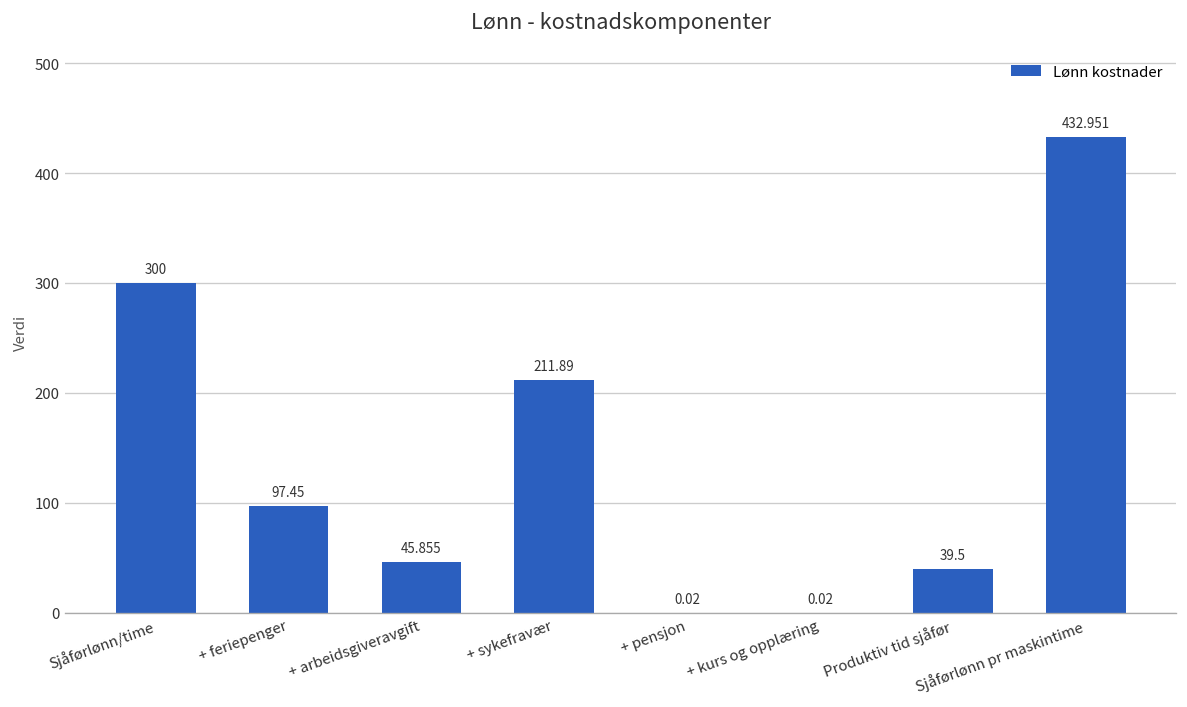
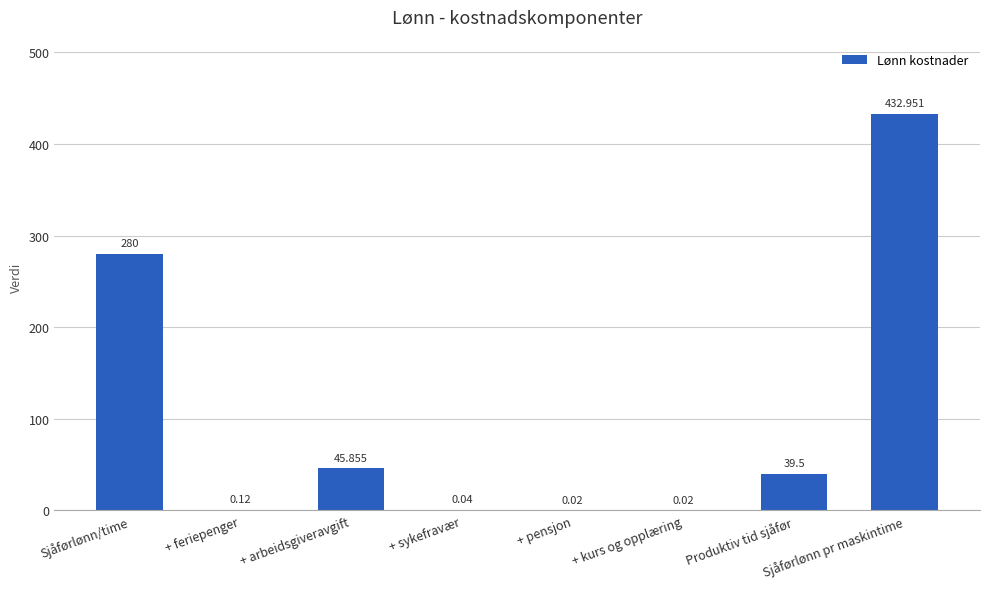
Sjåførlønn/time: 300 -> 280
+ feriepenger: 97.45 -> 0.12
+ sykefravær: 211.89 -> 0.04
